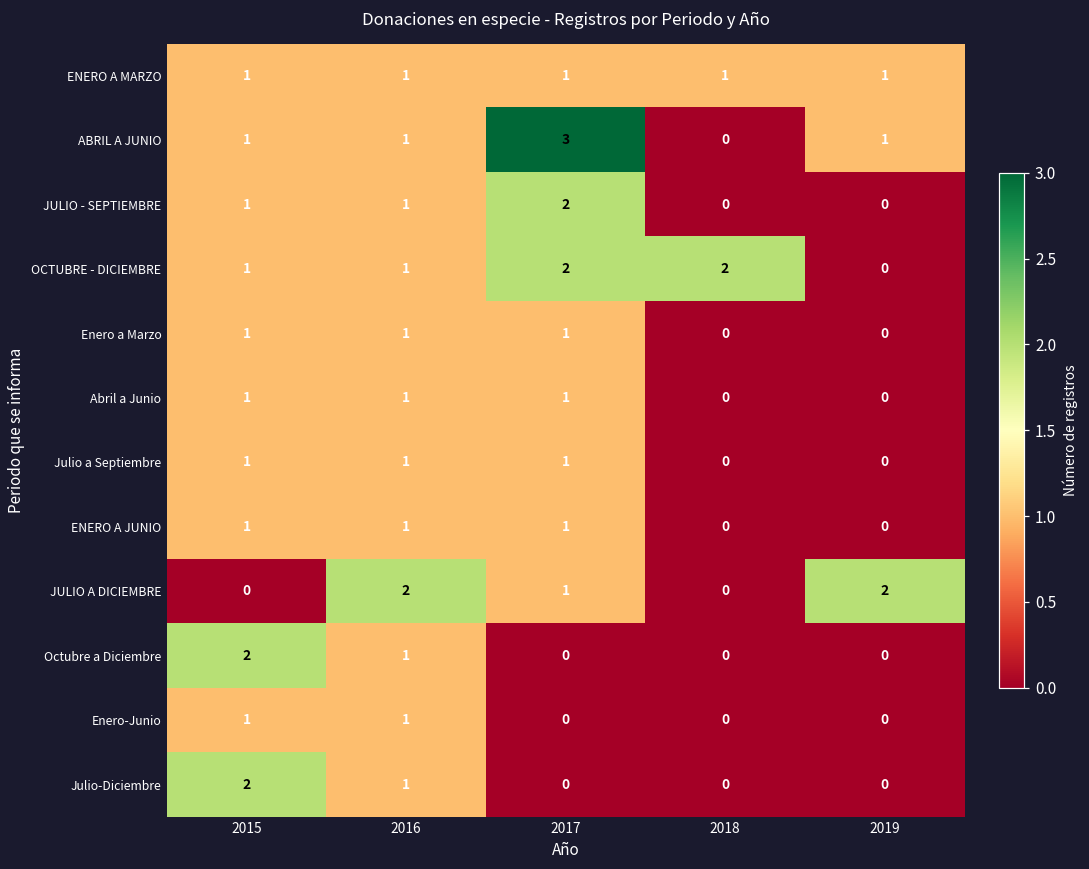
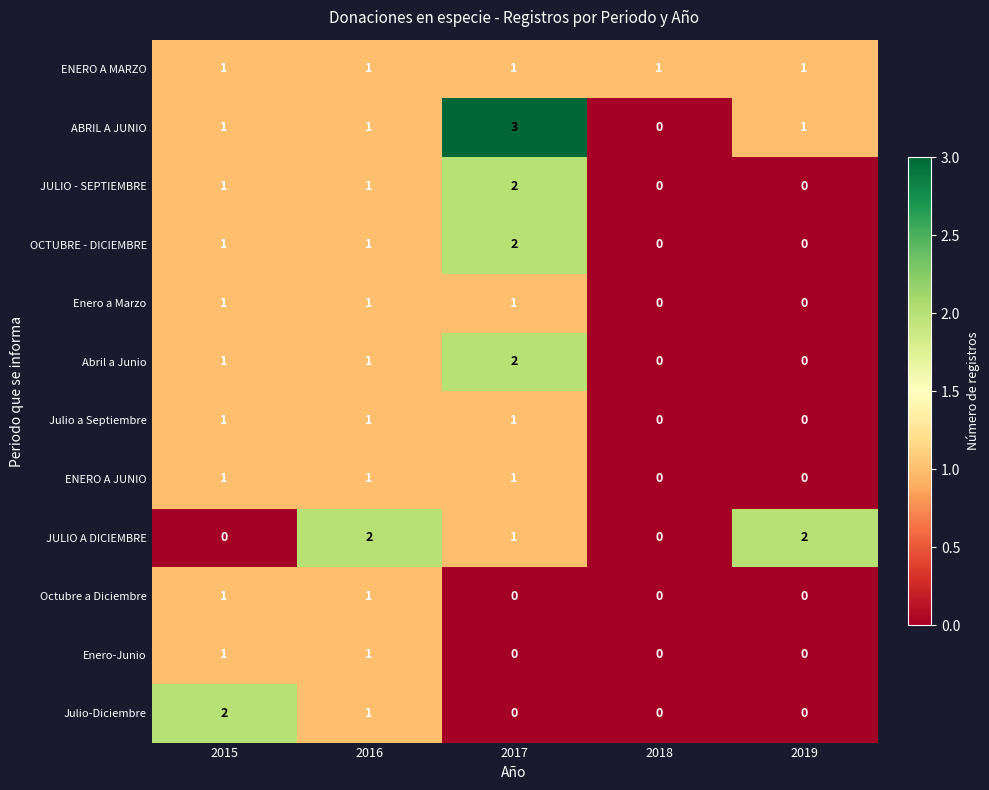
OCTUBRE - DICIEMBRE, 2018: 2 -> 0
Abril a Junio, 2017: 1 -> 2
Octubre a Diciembre, 2015: 2 -> 1
